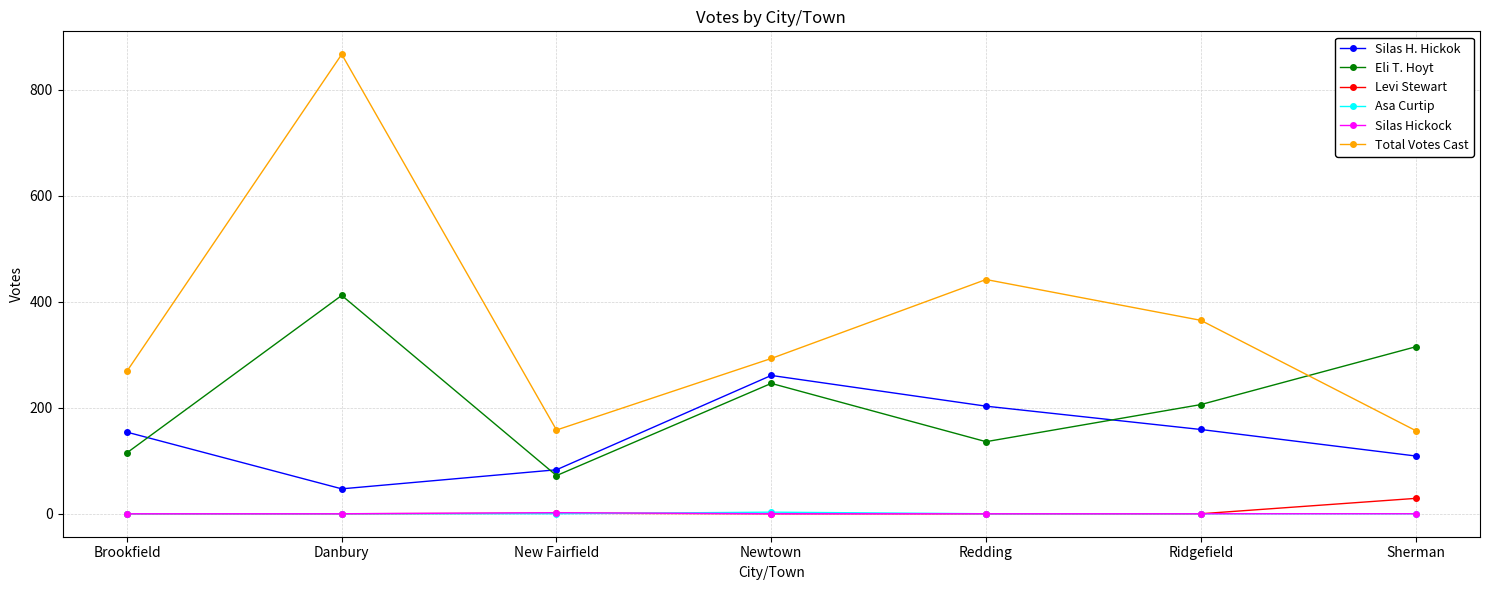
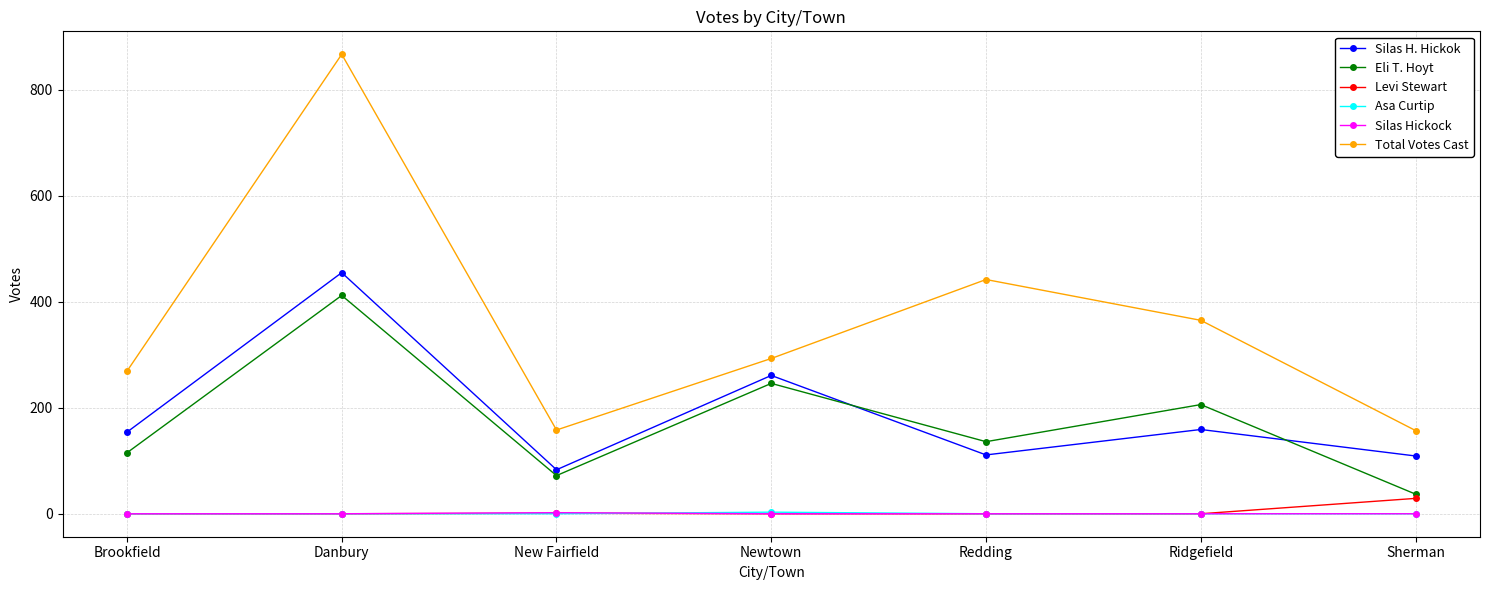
Silas H. Hickok, Danbury: 50 -> 460
Silas H. Hickok, Redding: 200 -> 110
Eli T. Hoyt, Sherman: 320 -> 40
